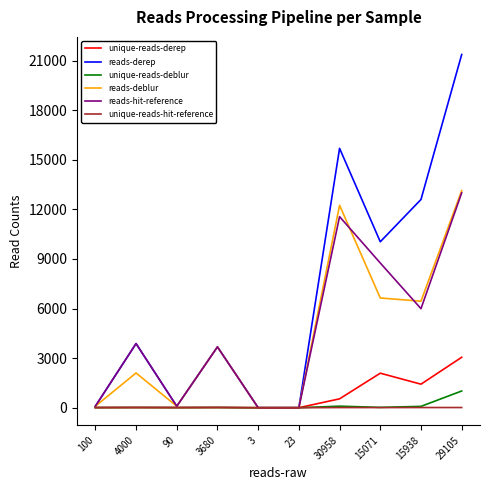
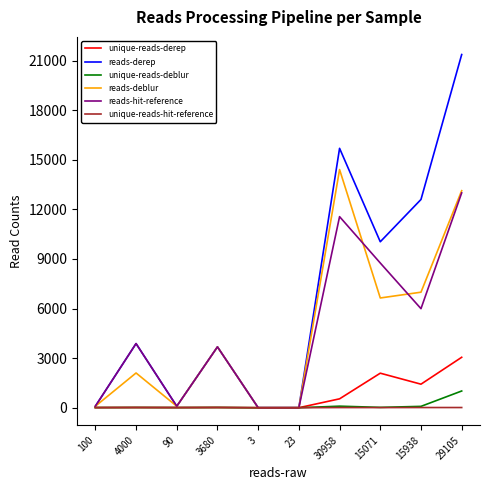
reads-deblur, 30958: 12200 -> 14400
reads-deblur, 15938: 6400 -> 7000
